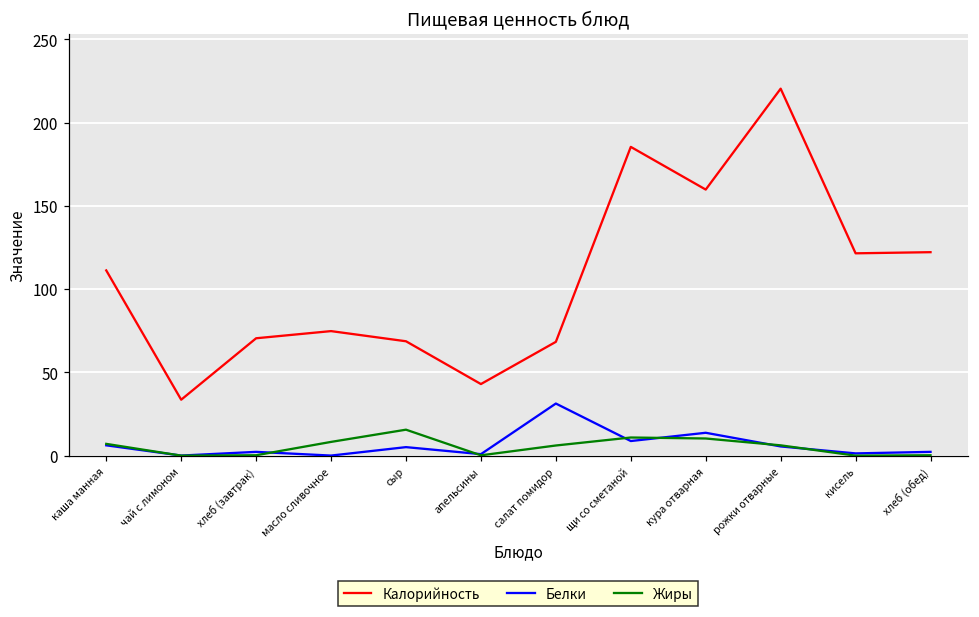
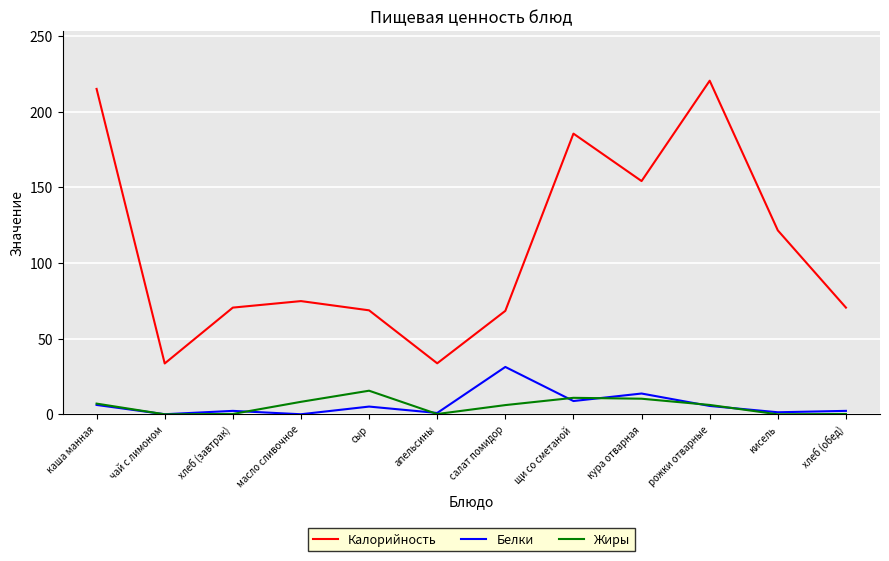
Калорийность, каша манная: 111 -> 215
Калорийность, апельсины: 43 -> 34
Калорийность, кура отварная: 160 -> 154
Калорийность, хлеб (обед): 122 -> 71
